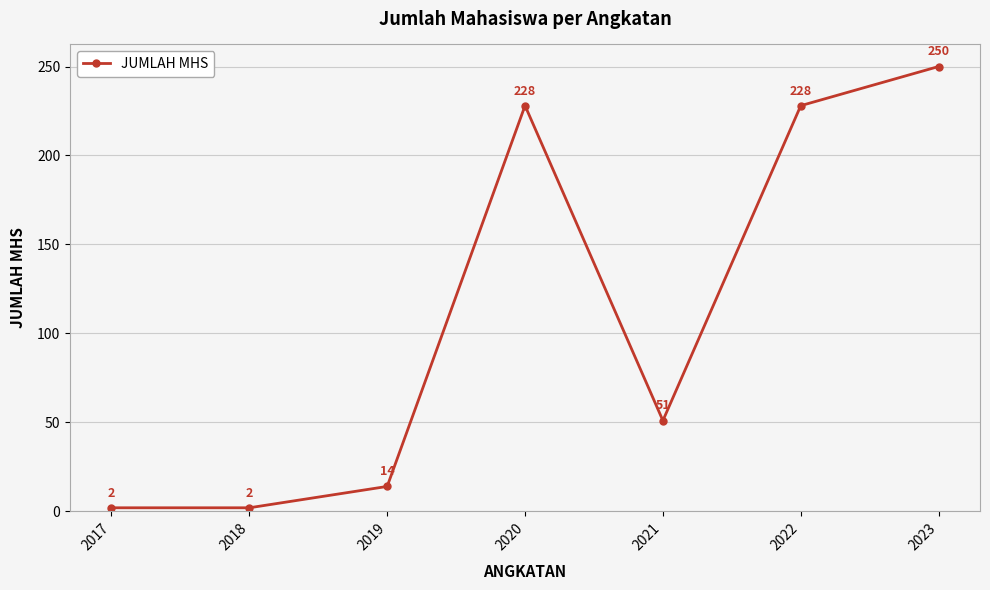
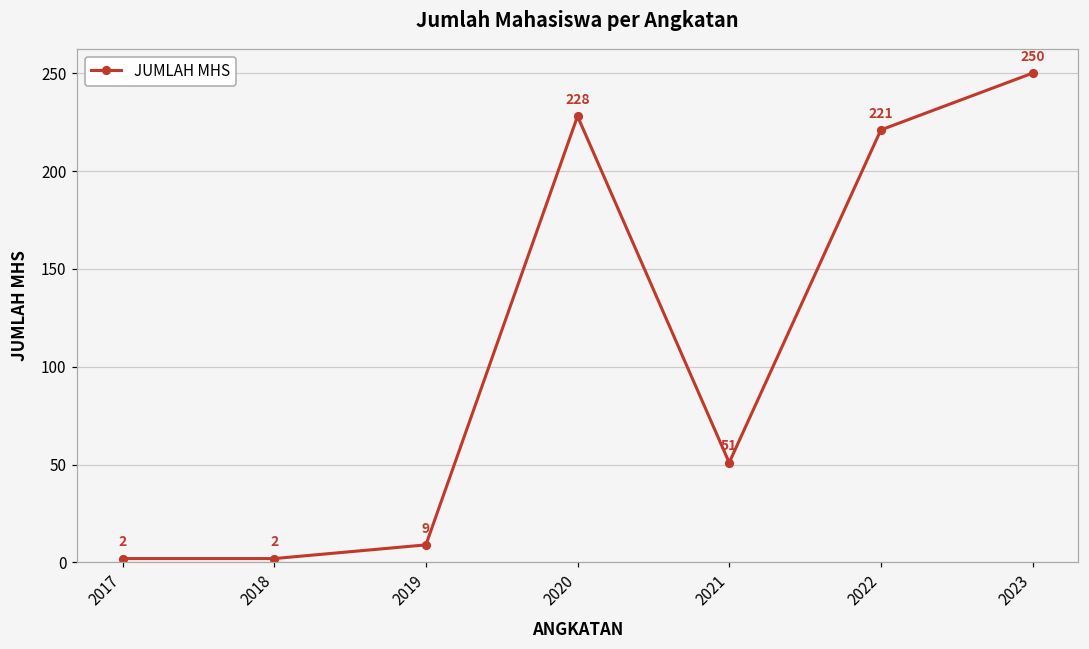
2019: 14 -> 9
2022: 228 -> 221
